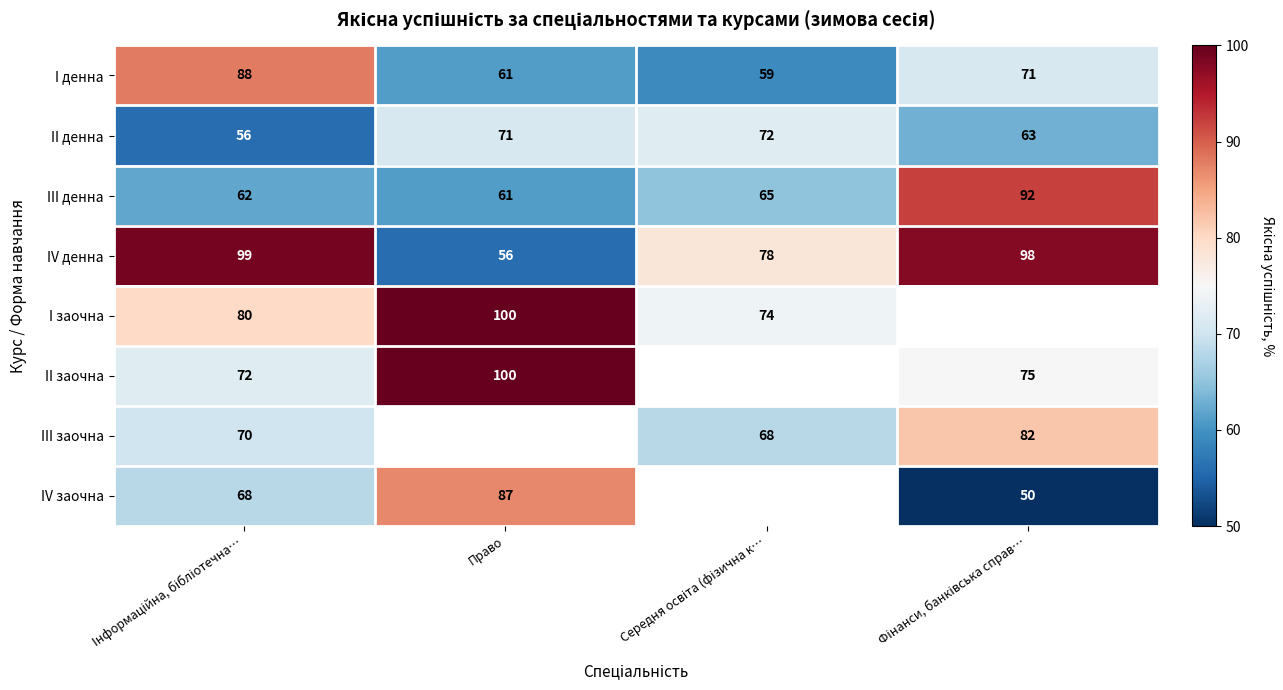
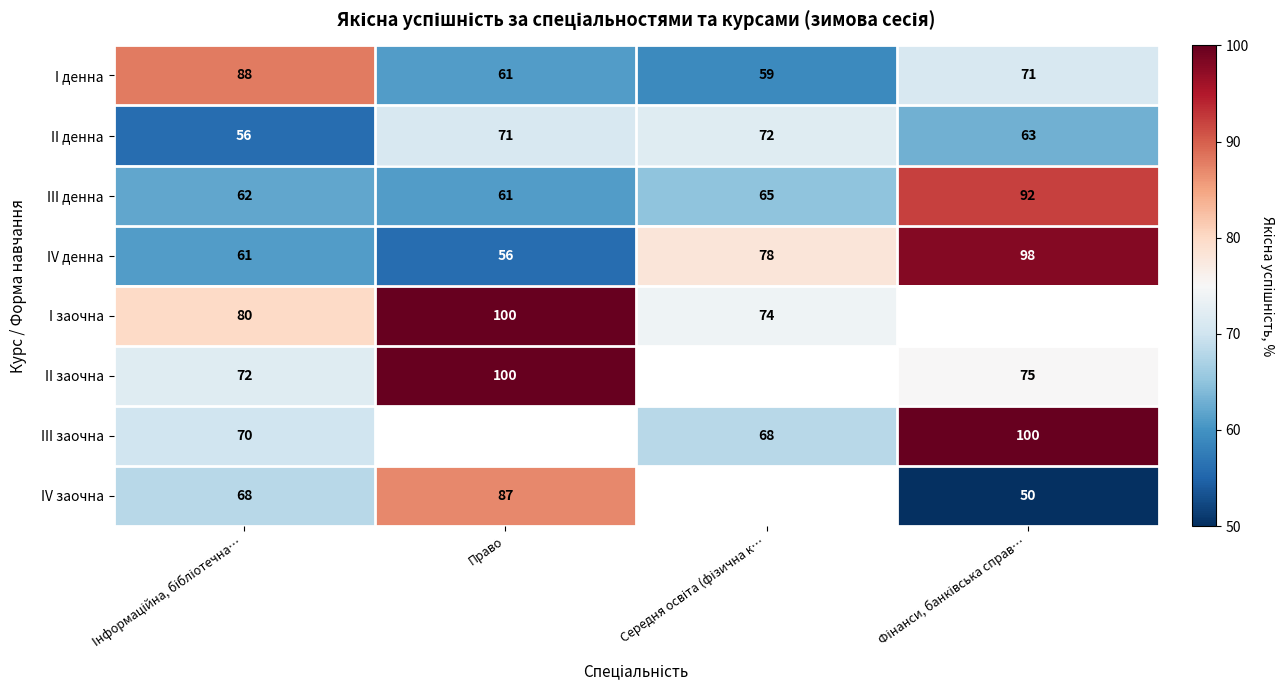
IV денна, Інформаційна, бібліотечна…: 99 -> 61
III заочна, Фінанси, банківська справ…: 82 -> 100
